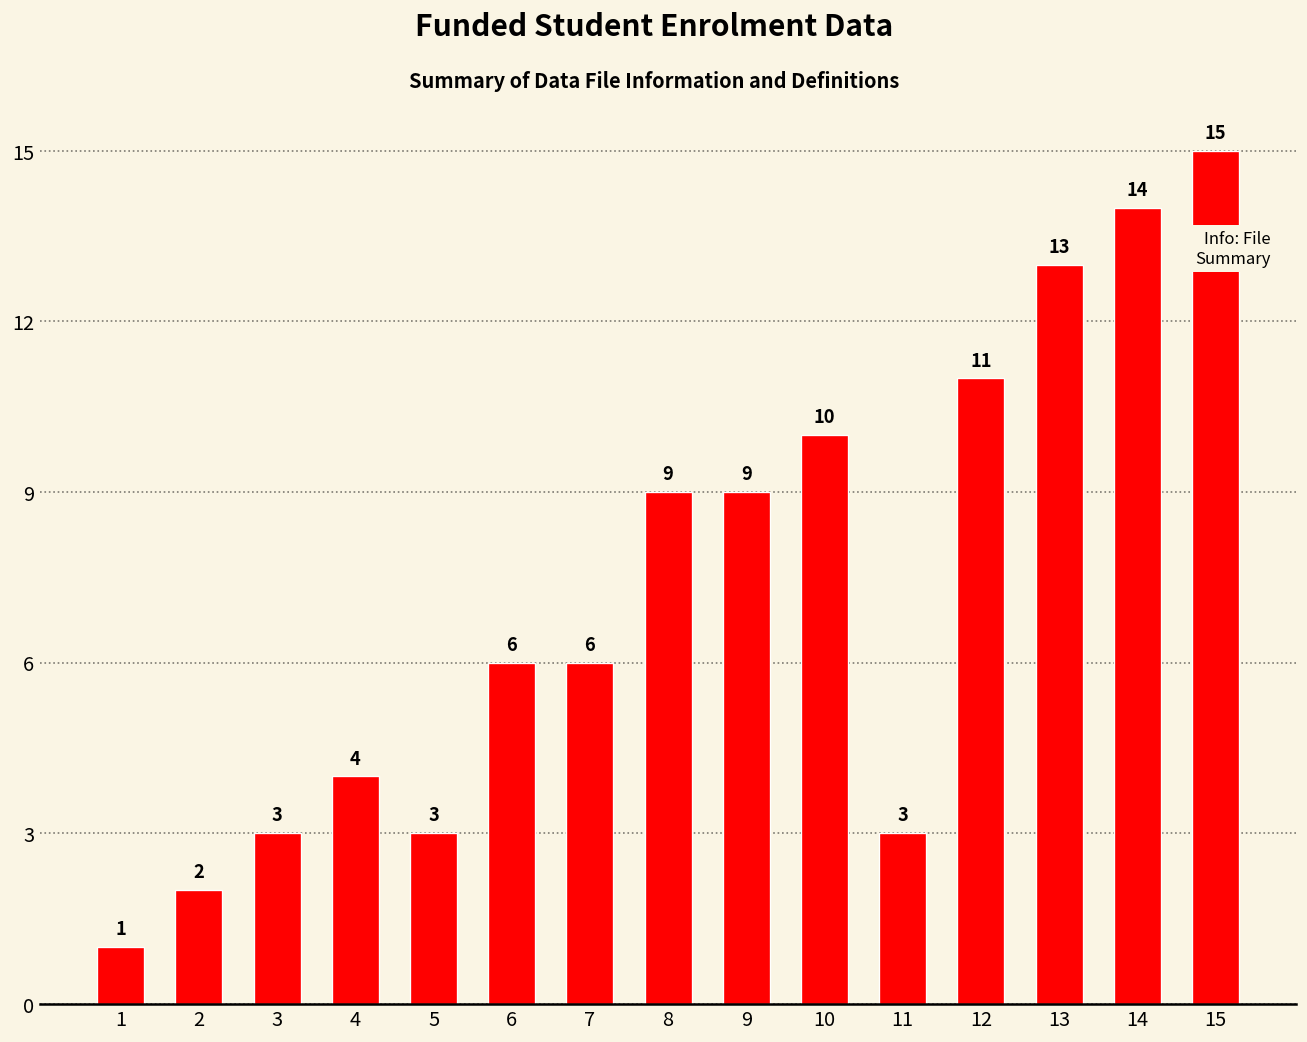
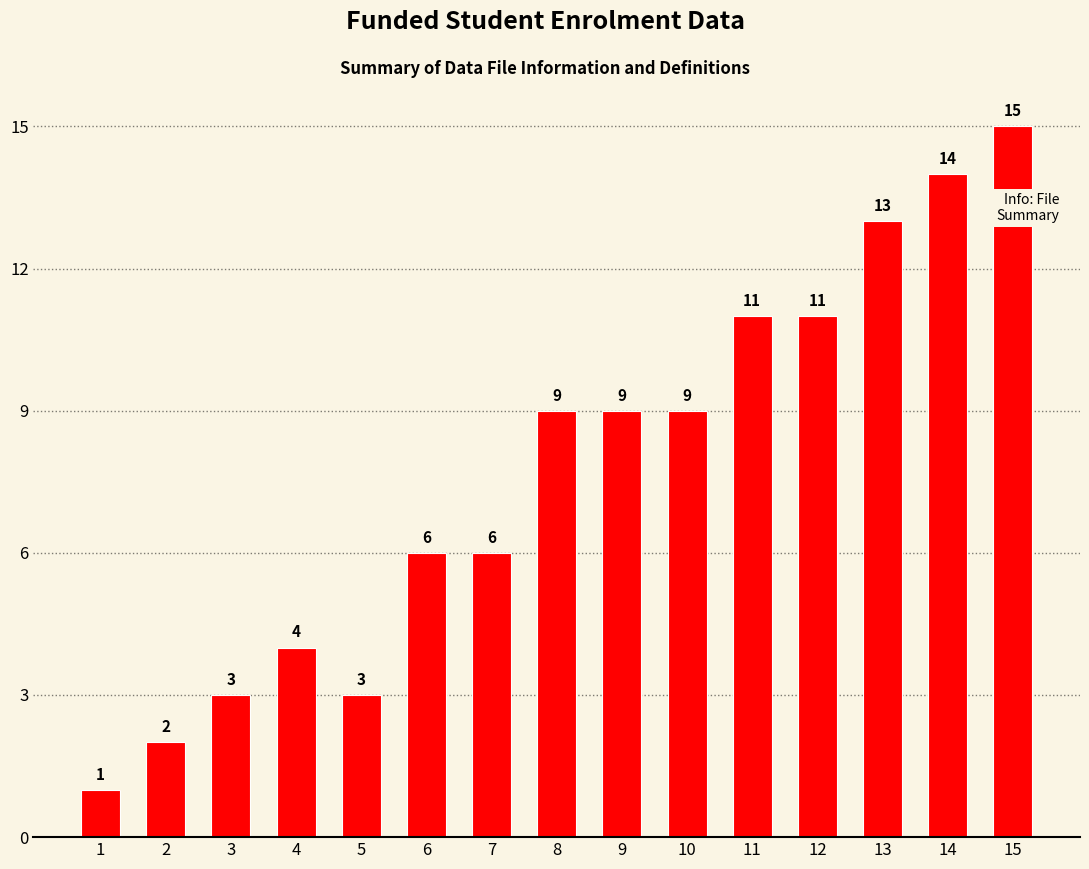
10: 10 -> 9
11: 3 -> 11
